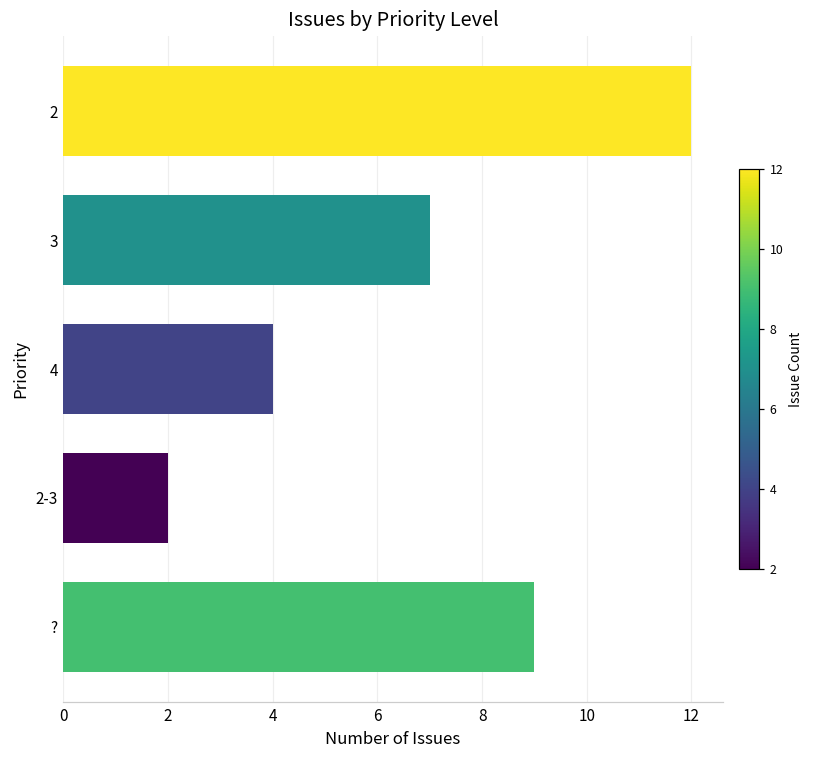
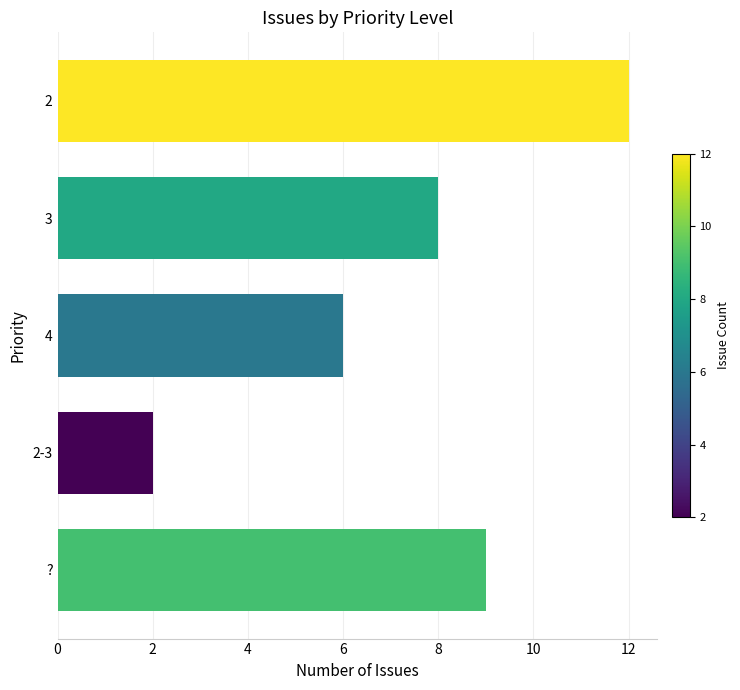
3: 7 -> 8
4: 4 -> 6
